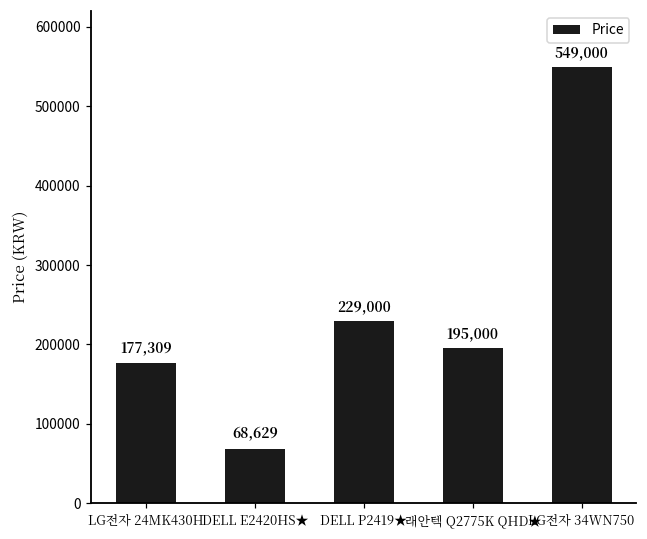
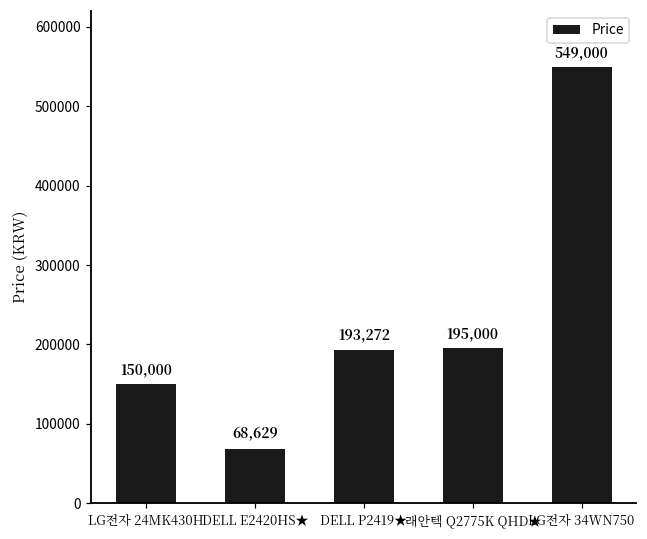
LG전자 24MK430H: 177,309 -> 150,000
DELL P2419★: 229,000 -> 193,272
